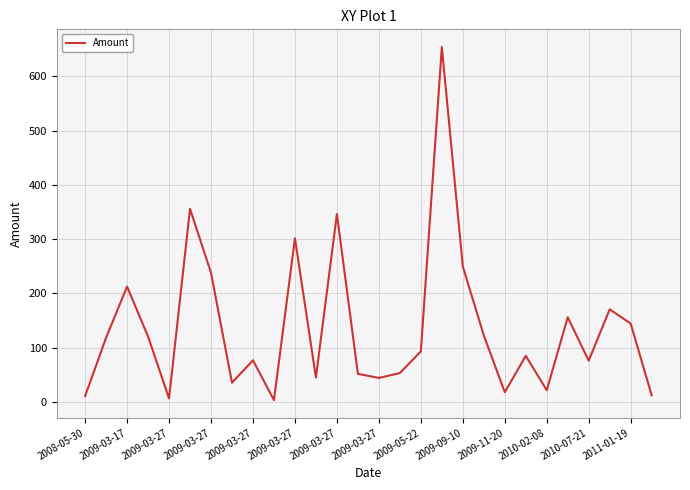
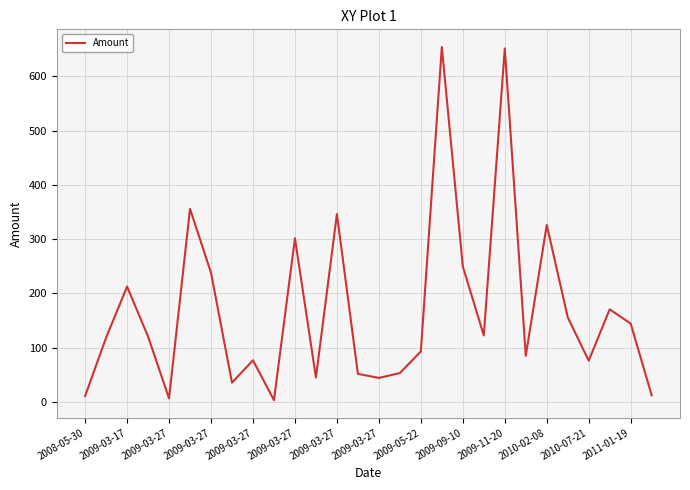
2009-11-20: 20 -> 650
2010-02-08: 20 -> 330
